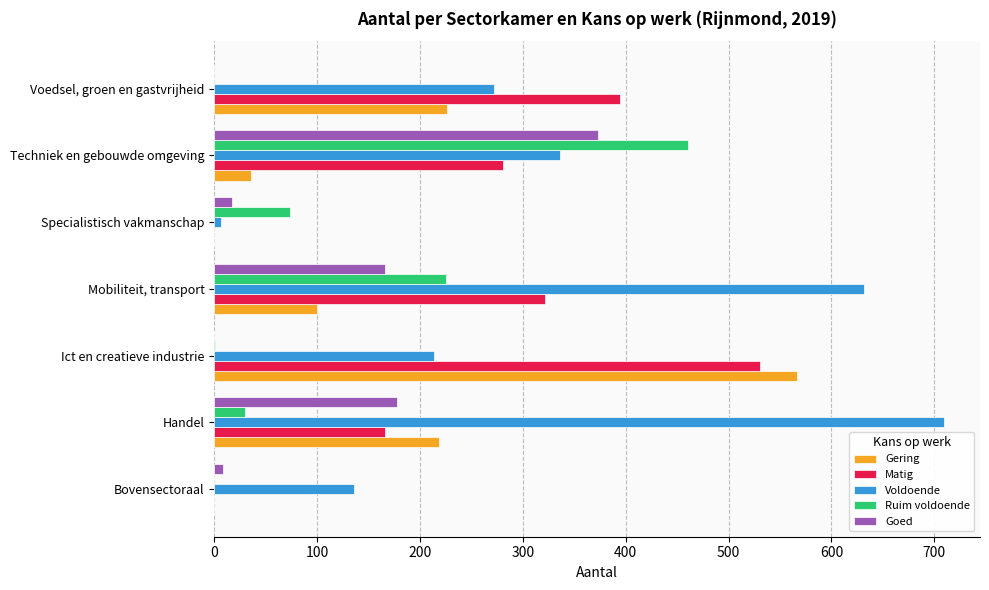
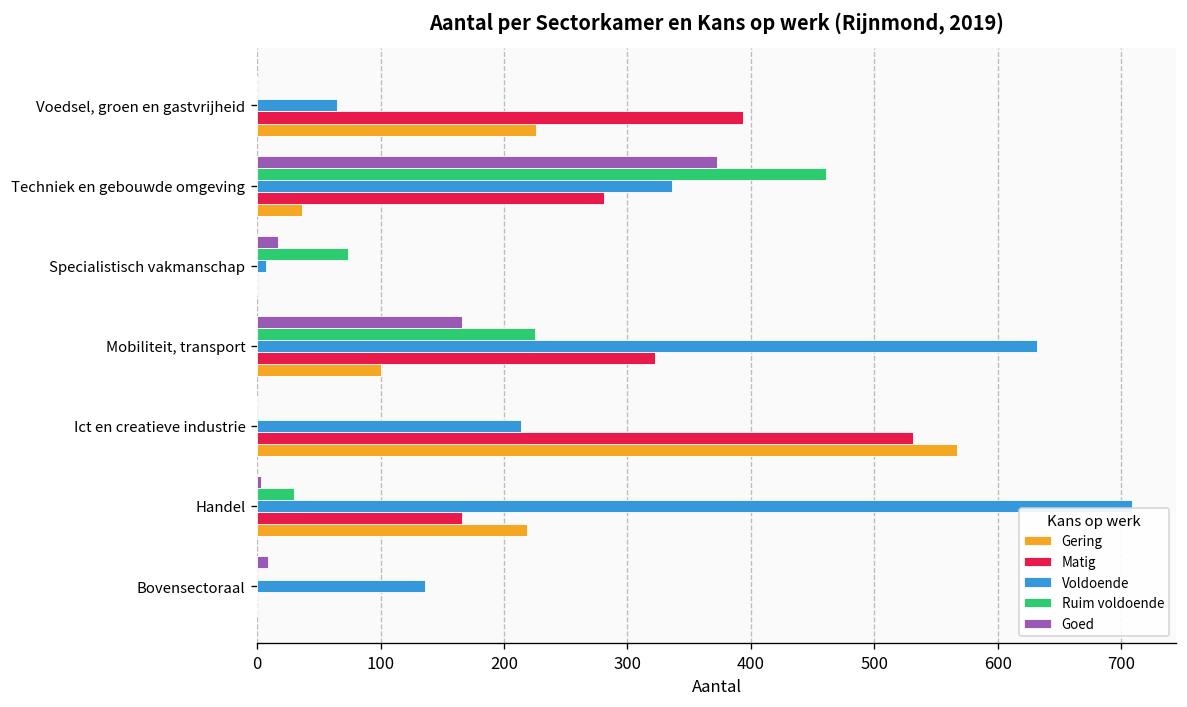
Voldoende, Voedsel, groen en gastvrijheid: 272 -> 65
Goed, Handel: 178 -> 3
